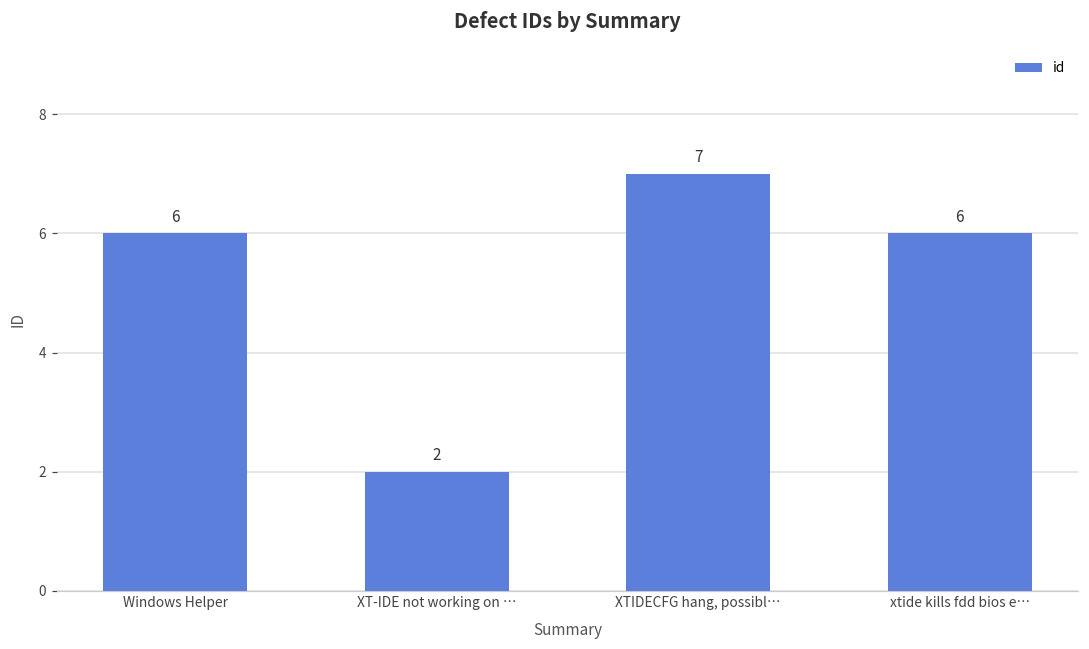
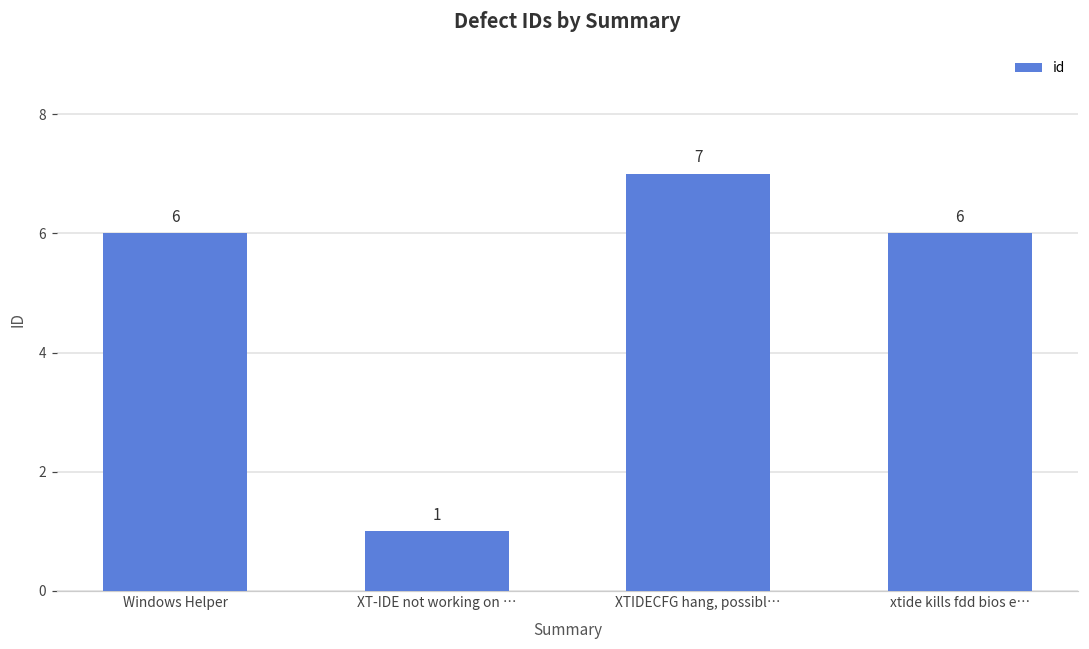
XT-IDE not working on …: 2 -> 1
